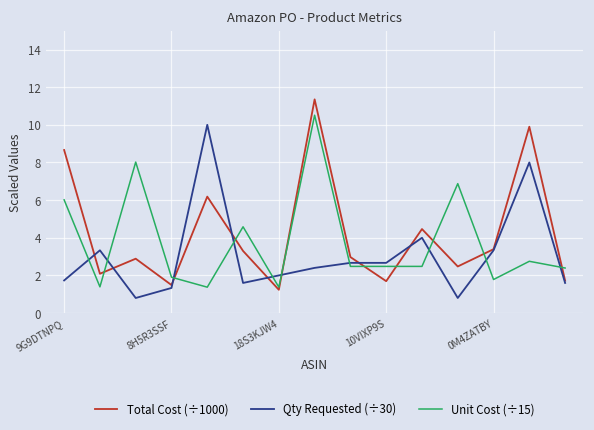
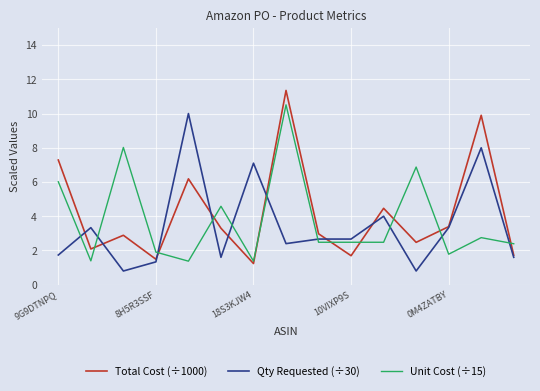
Total Cost (÷1000), 9G9DTNPQ: 8.7 -> 7.3
Qty Requested (÷30), 18S3KJW4: 2.0 -> 7.1
